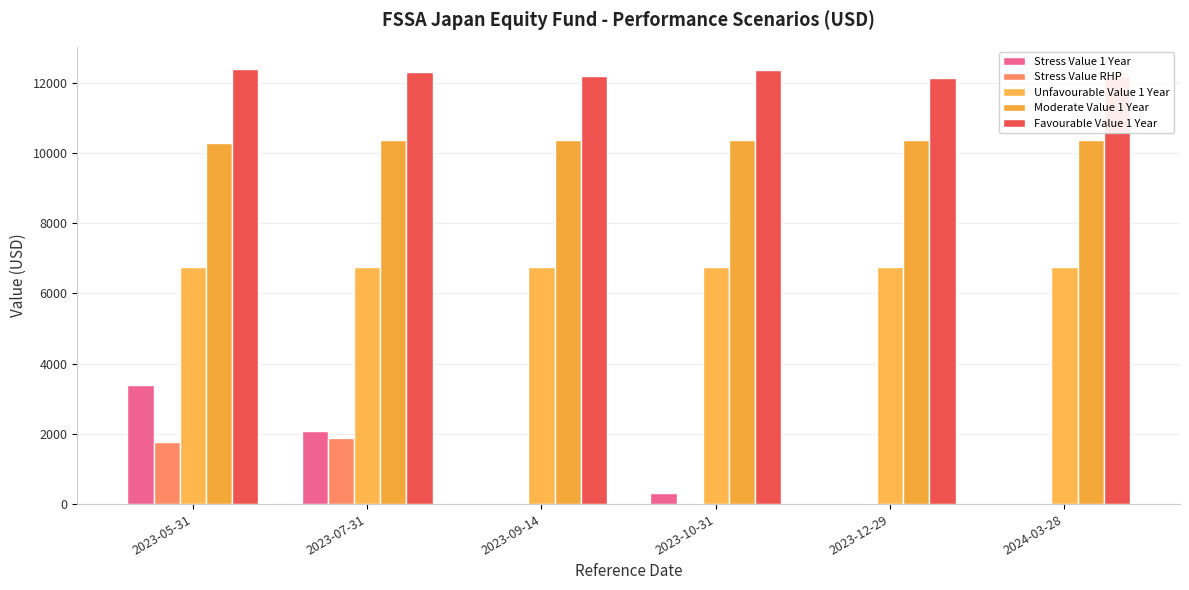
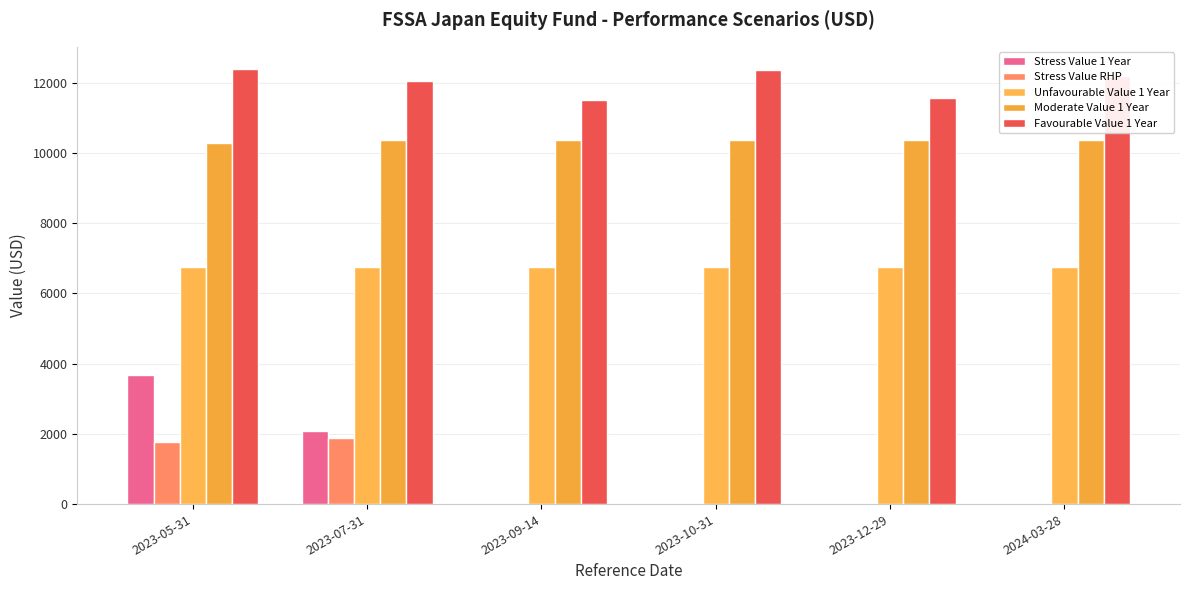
Stress Value 1 Year, 2023-05-31: 3400 -> 3700
Favourable Value 1 Year, 2023-07-31: 12300 -> 12000
Favourable Value 1 Year, 2023-09-14: 12200 -> 11500
Stress Value 1 Year, 2023-10-31: 300 -> 0
Favourable Value 1 Year, 2023-12-29: 12100 -> 11600
